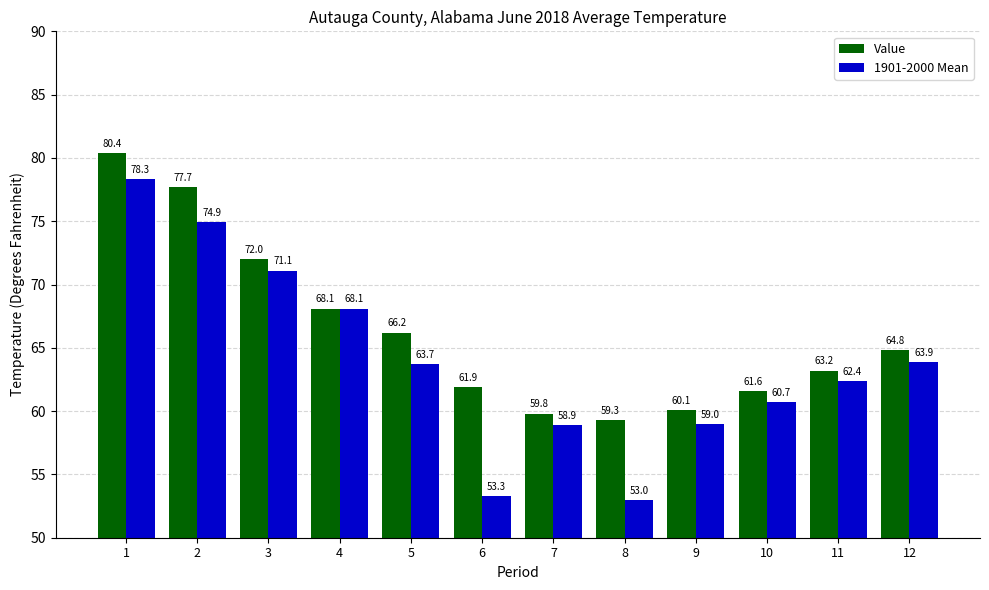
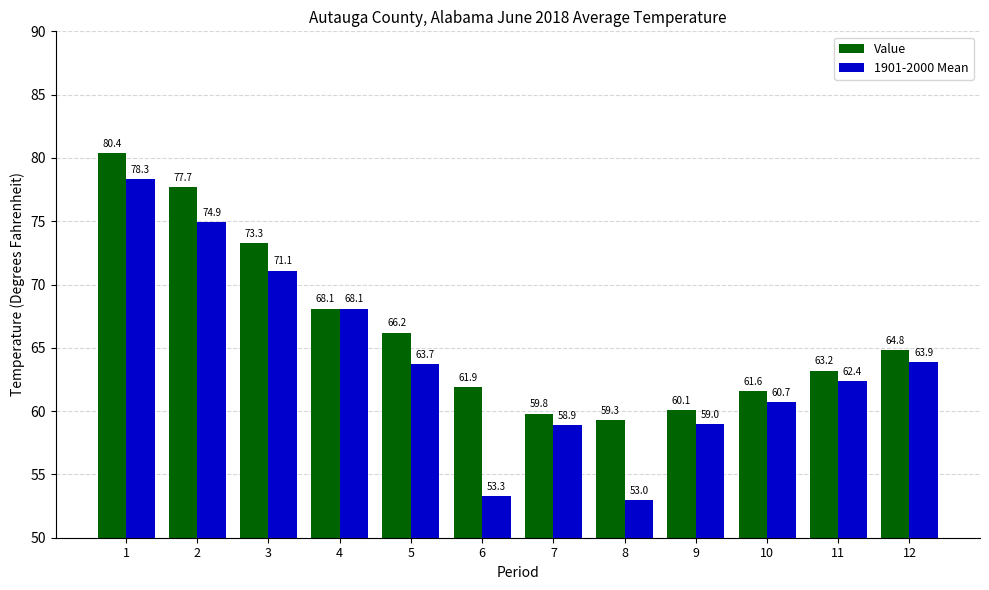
Value, 3: 72.0 -> 73.3
